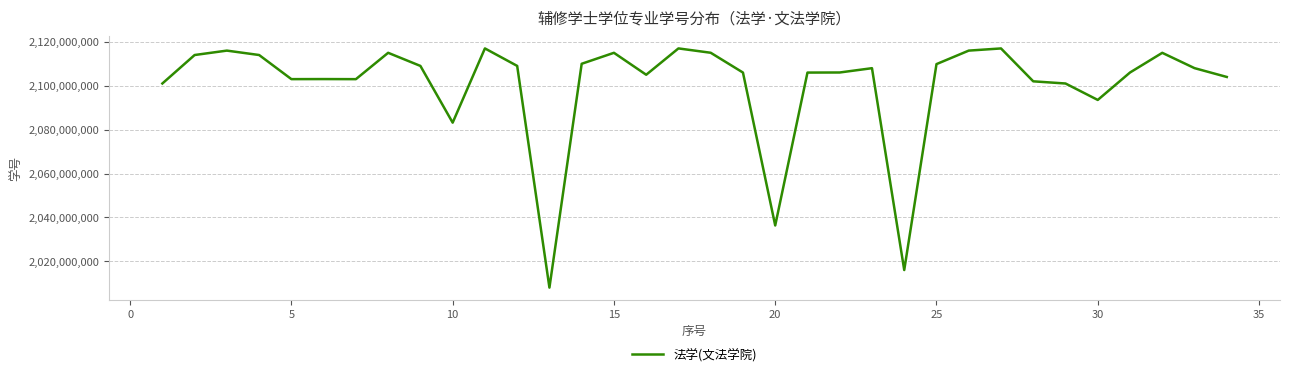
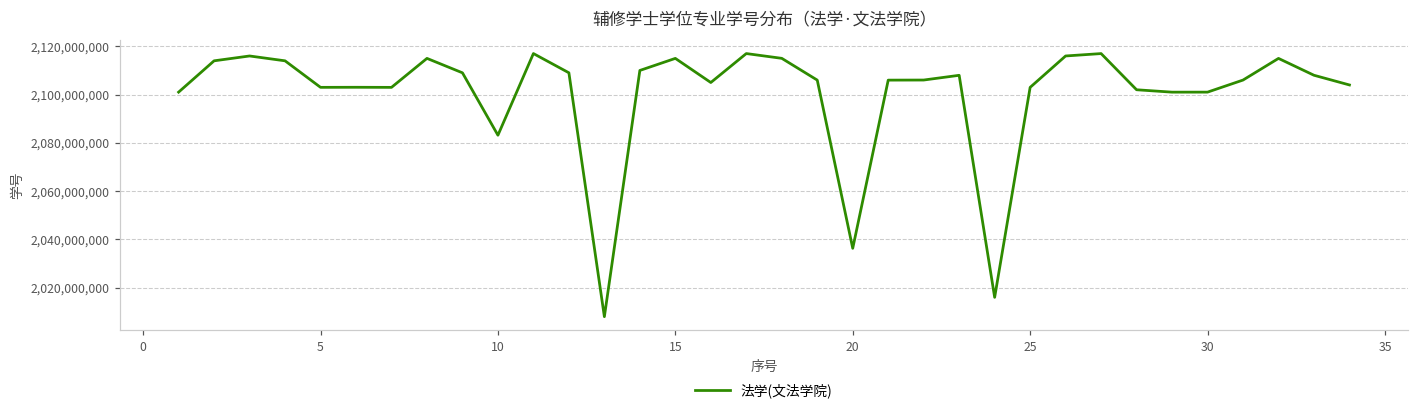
25: 2,110,000,000 -> 2,103,000,000
30: 2,094,000,000 -> 2,101,000,000
